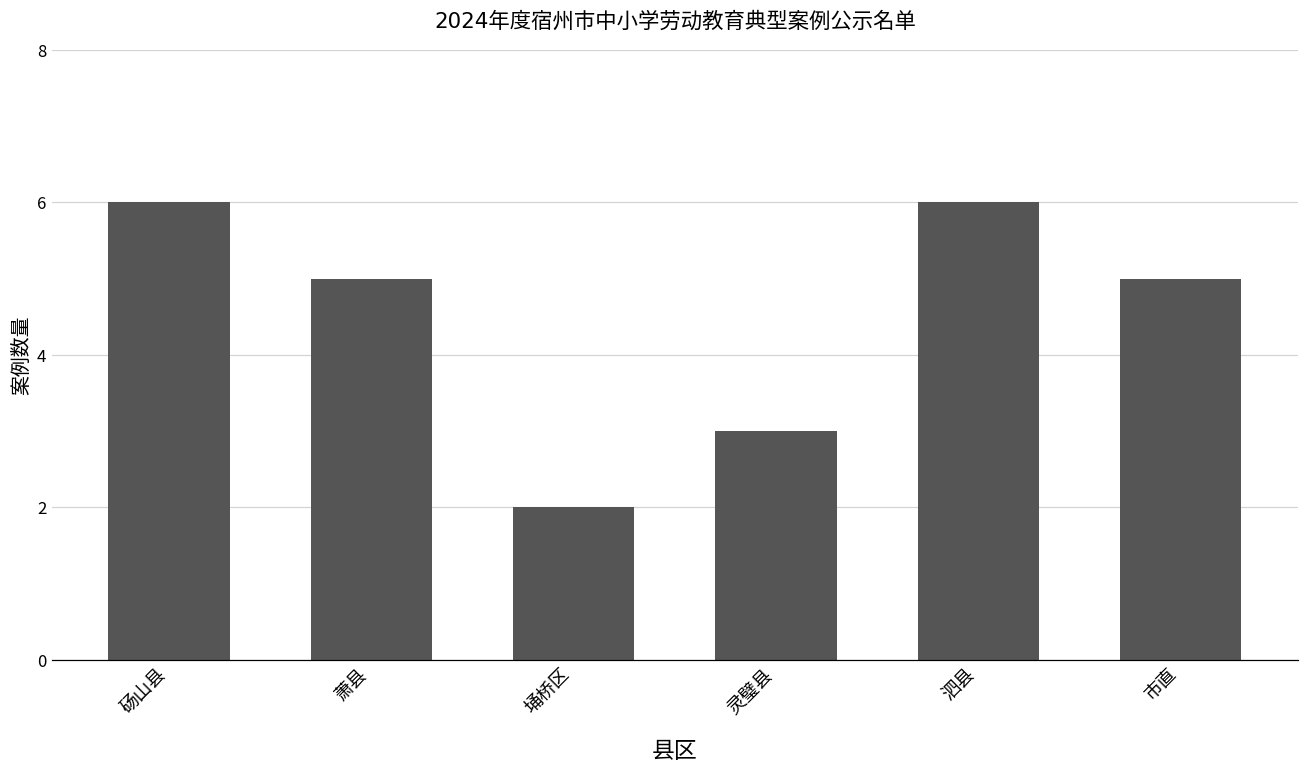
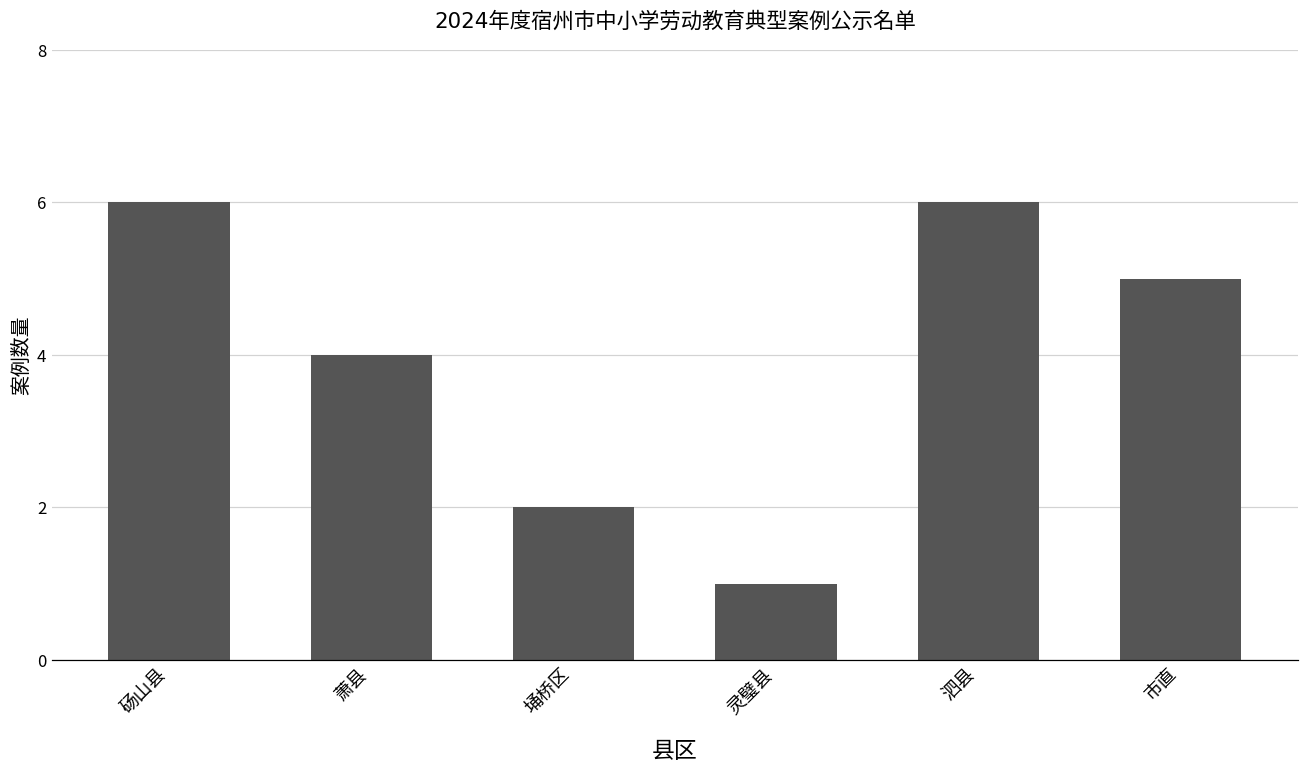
萧县: 5 -> 4
灵璧县: 3 -> 1
